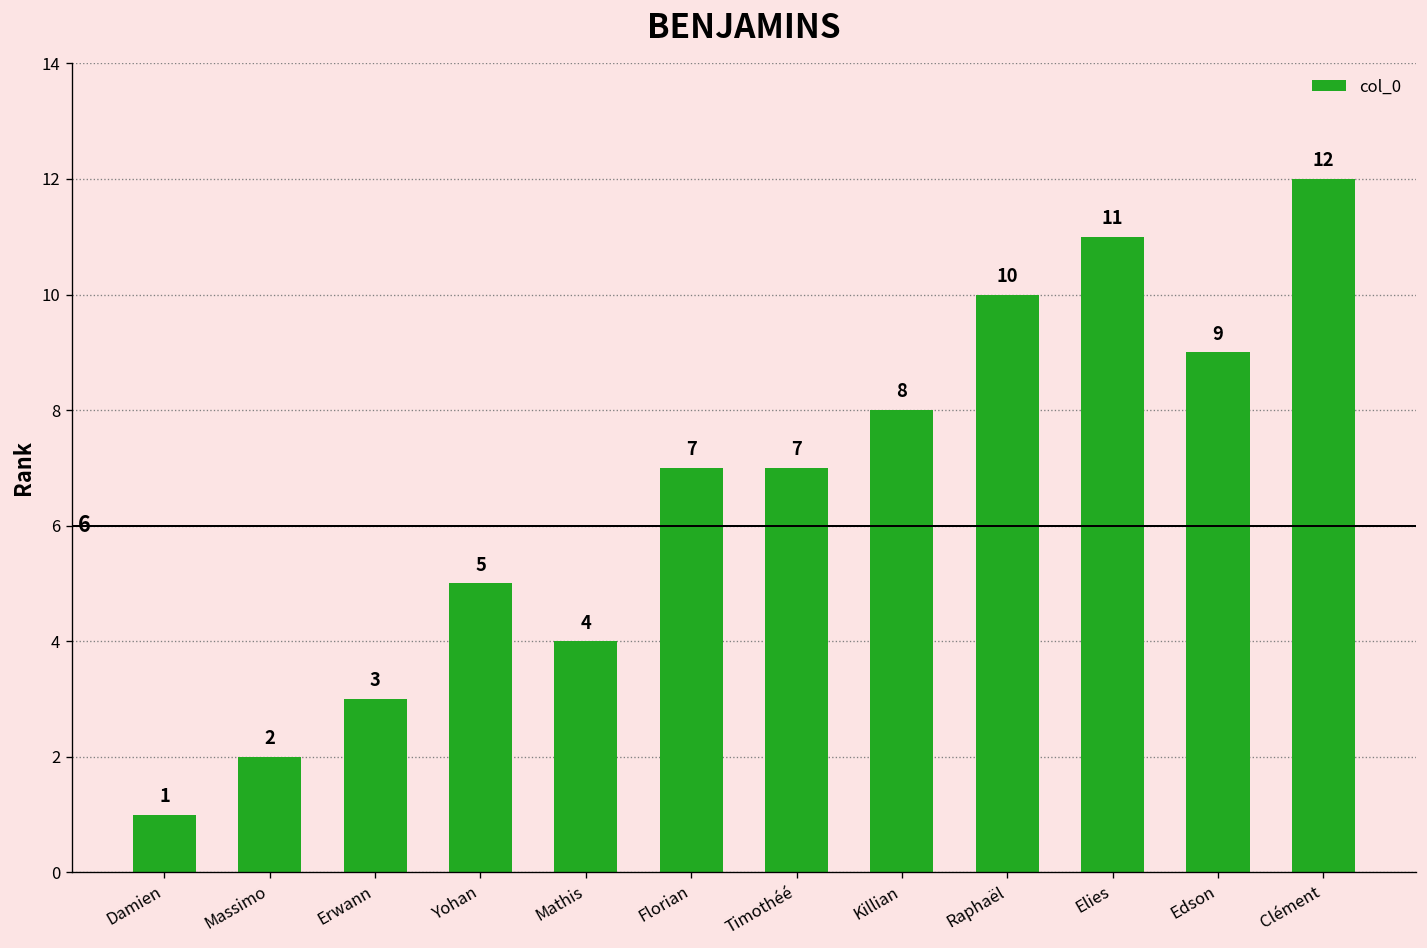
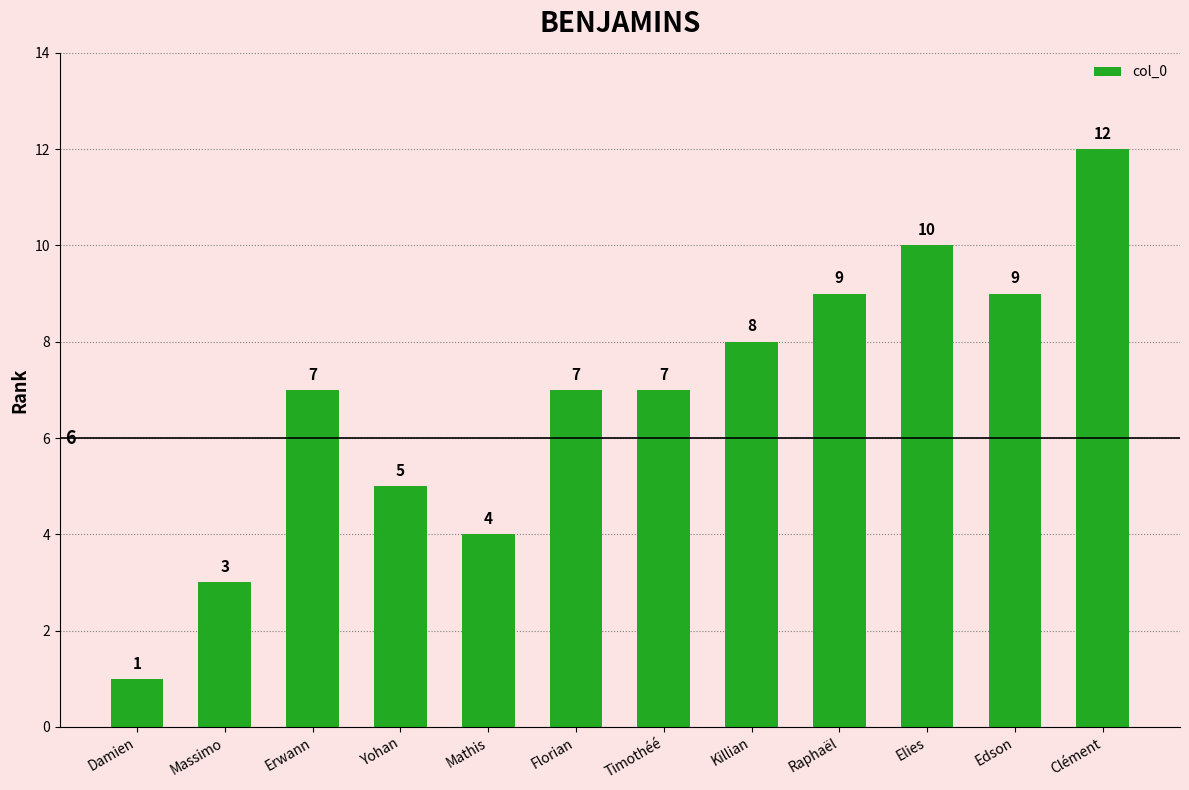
Massimo: 2 -> 3
Erwann: 3 -> 7
Raphaël: 10 -> 9
Elies: 11 -> 10
